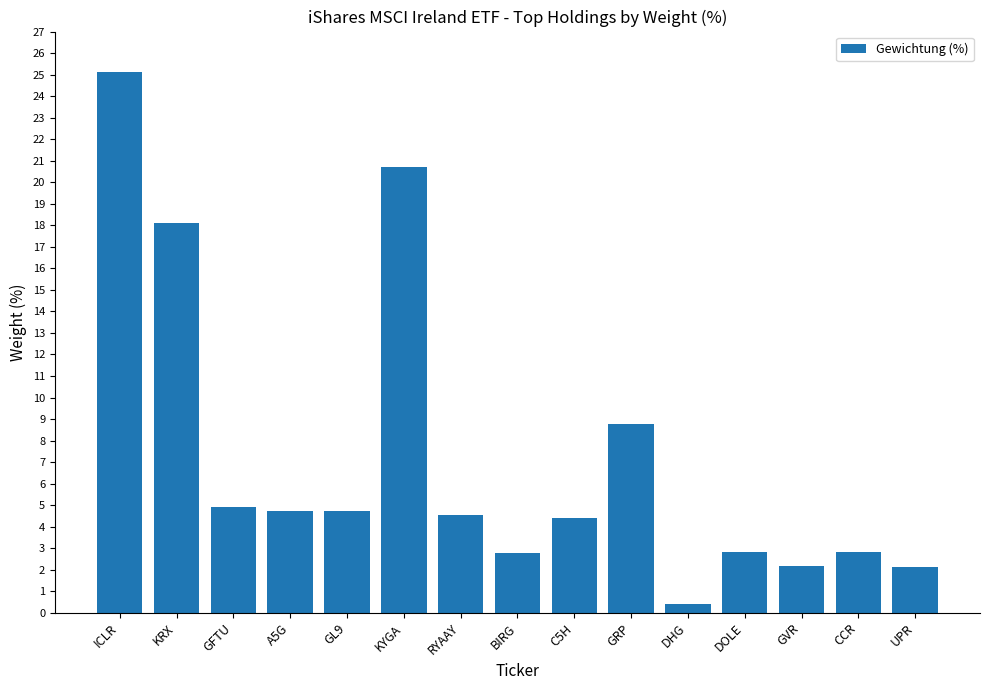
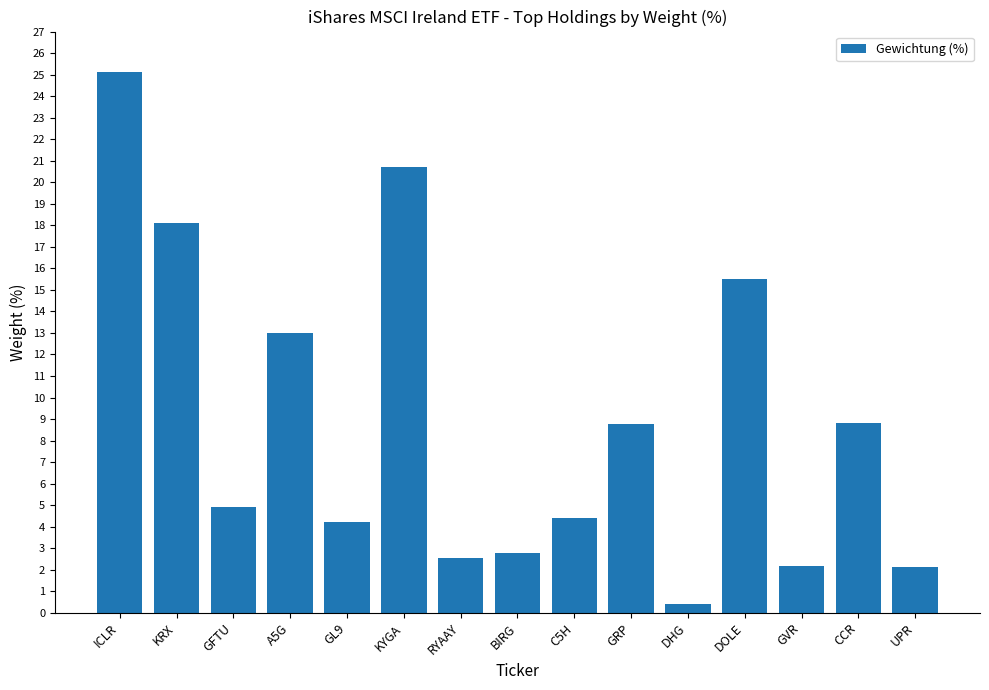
A5G: 4.8 -> 13.0
GL9: 4.7 -> 4.2
RYAAY: 4.6 -> 2.5
DOLE: 2.8 -> 15.5
CCR: 2.8 -> 8.8
